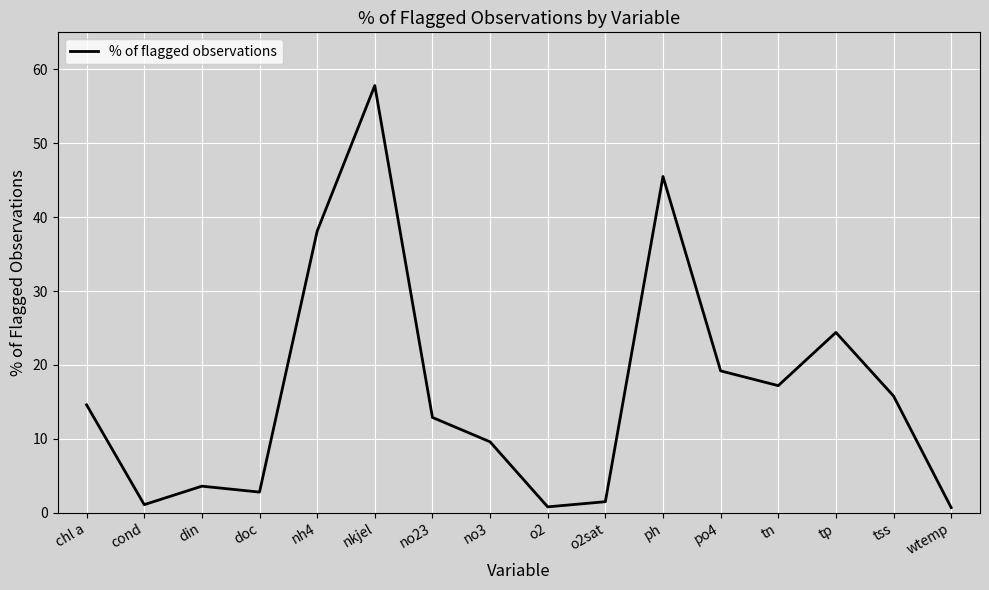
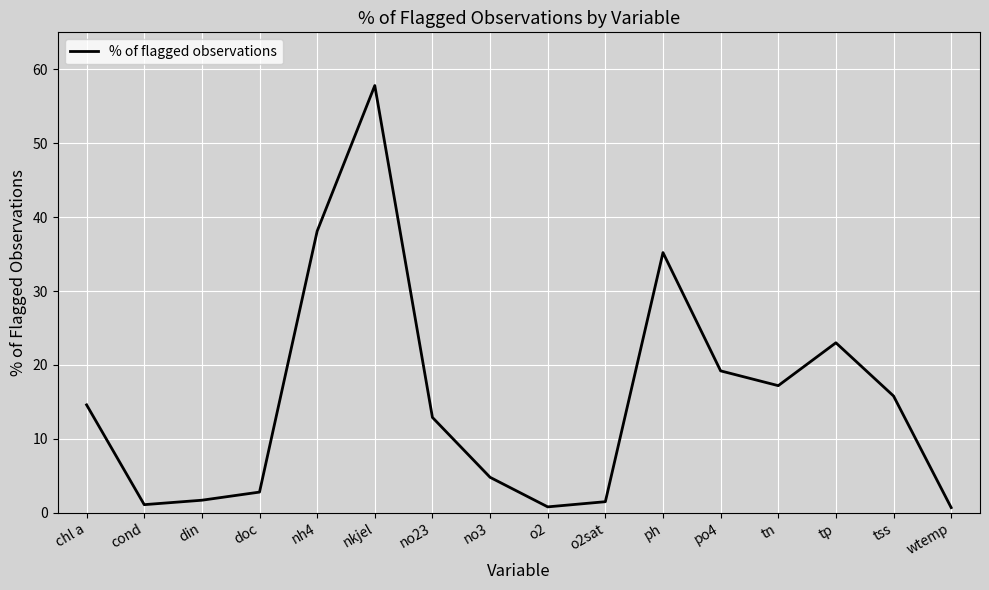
din: 4 -> 2
no3: 10 -> 5
ph: 46 -> 35
tp: 24 -> 23
